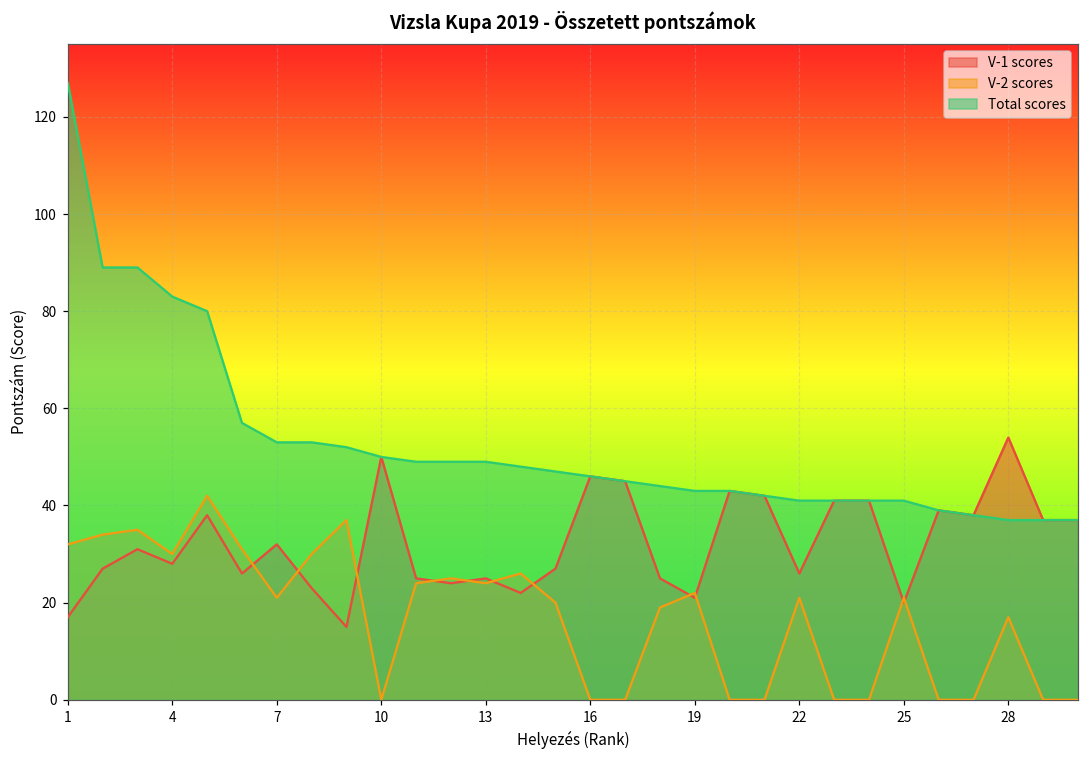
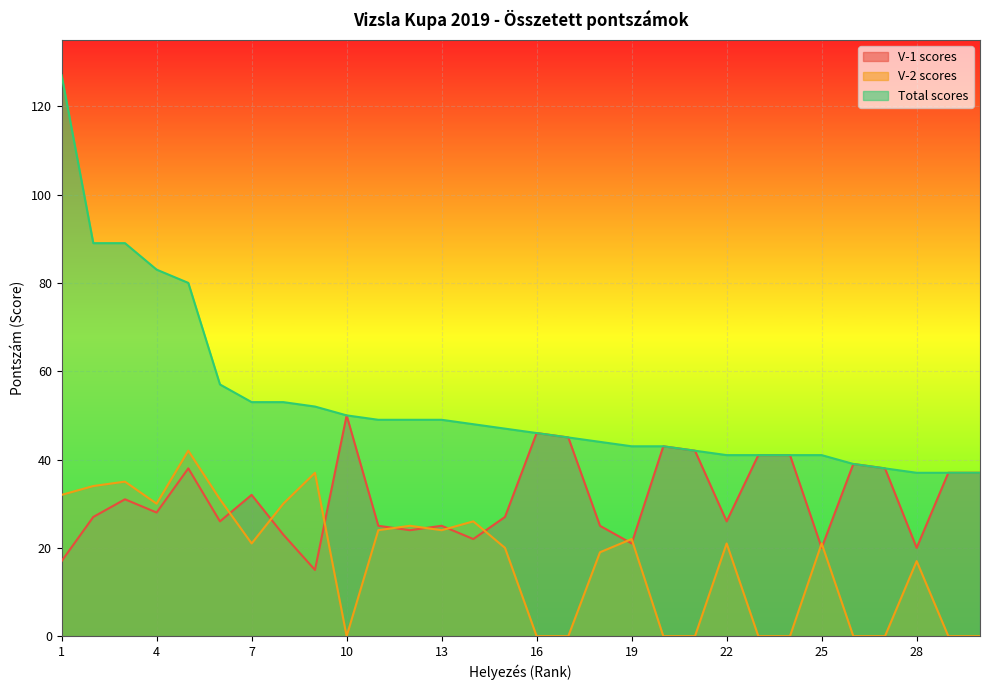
V-1 scores, 28: 54 -> 20
